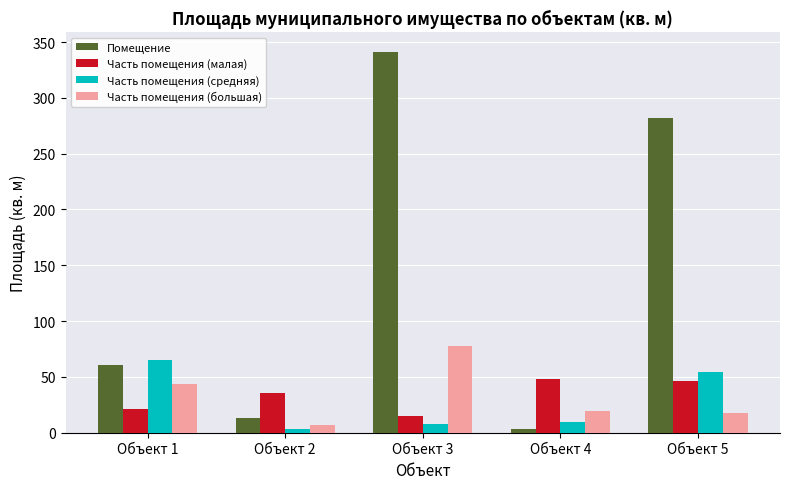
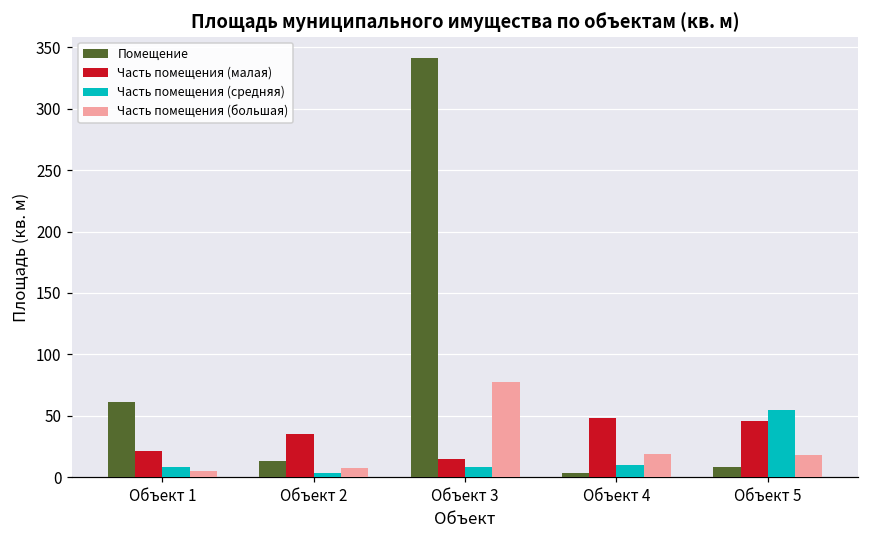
Часть помещения (средняя), Объект 1: 66 -> 8
Часть помещения (большая), Объект 1: 44 -> 5
Помещение, Объект 5: 282 -> 8
